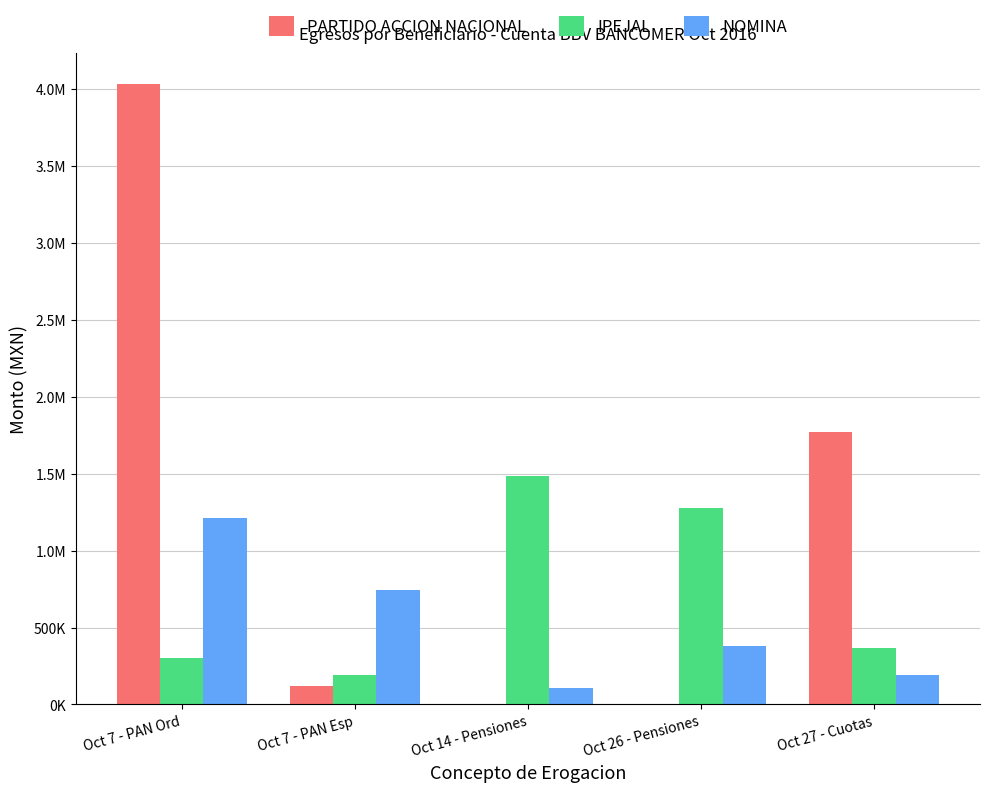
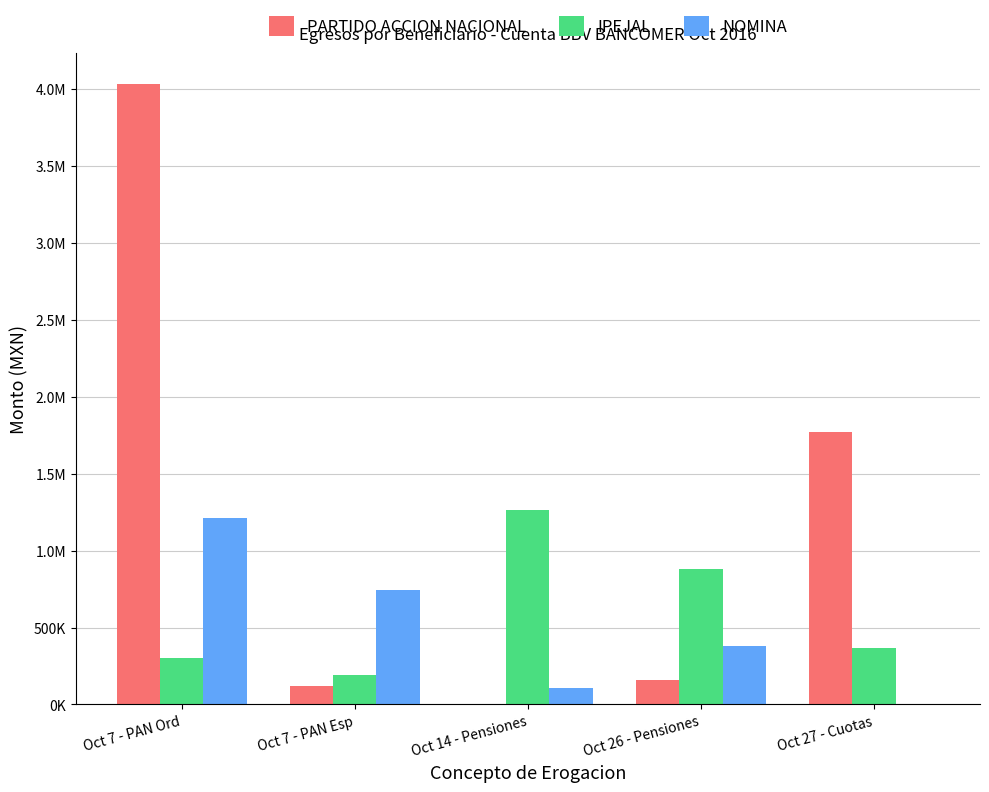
IPEJAL, Oct 14 - Pensiones: 1480000 -> 1270000
PARTIDO ACCION NACIONAL, Oct 26 - Pensiones: 0 -> 160000
IPEJAL, Oct 26 - Pensiones: 1280000 -> 880000
NOMINA, Oct 27 - Cuotas: 190000 -> 0
